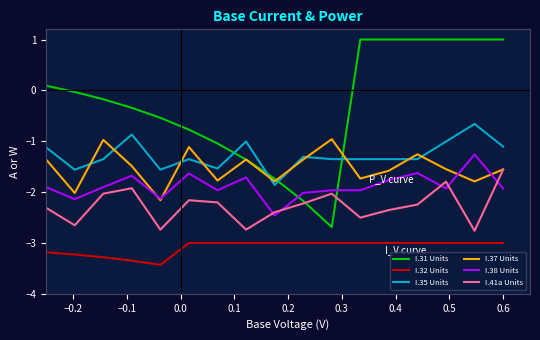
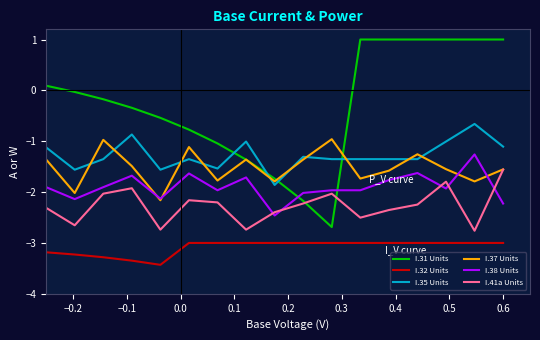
I.38 Units, 0.6: -1.9 -> -2.2
